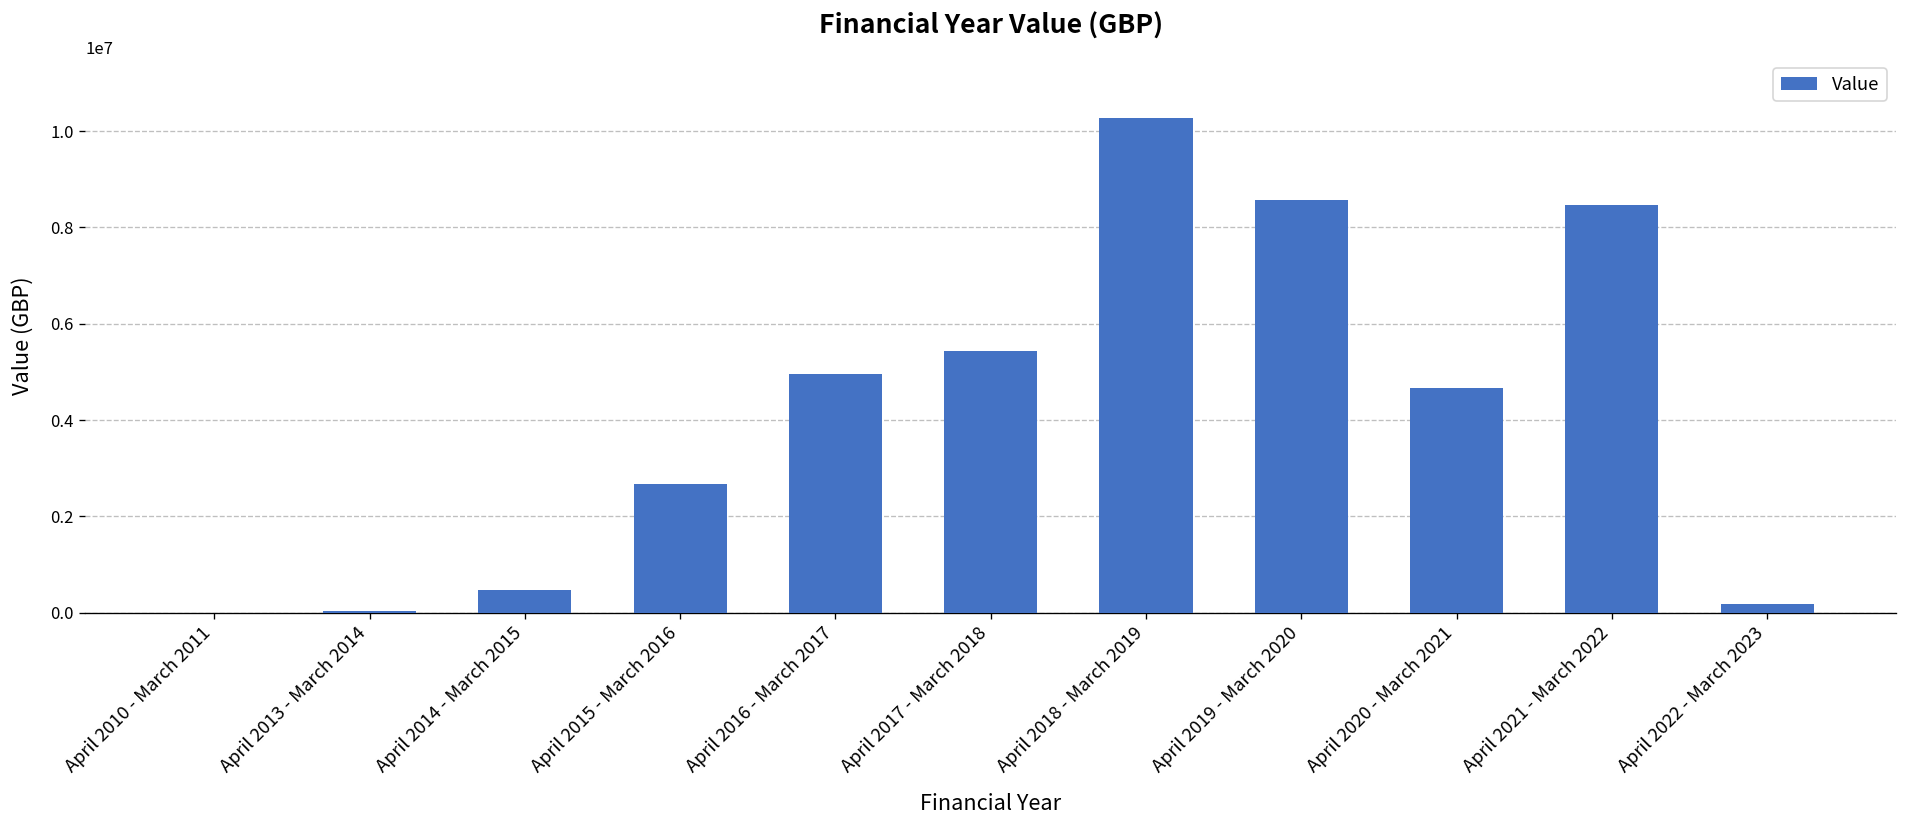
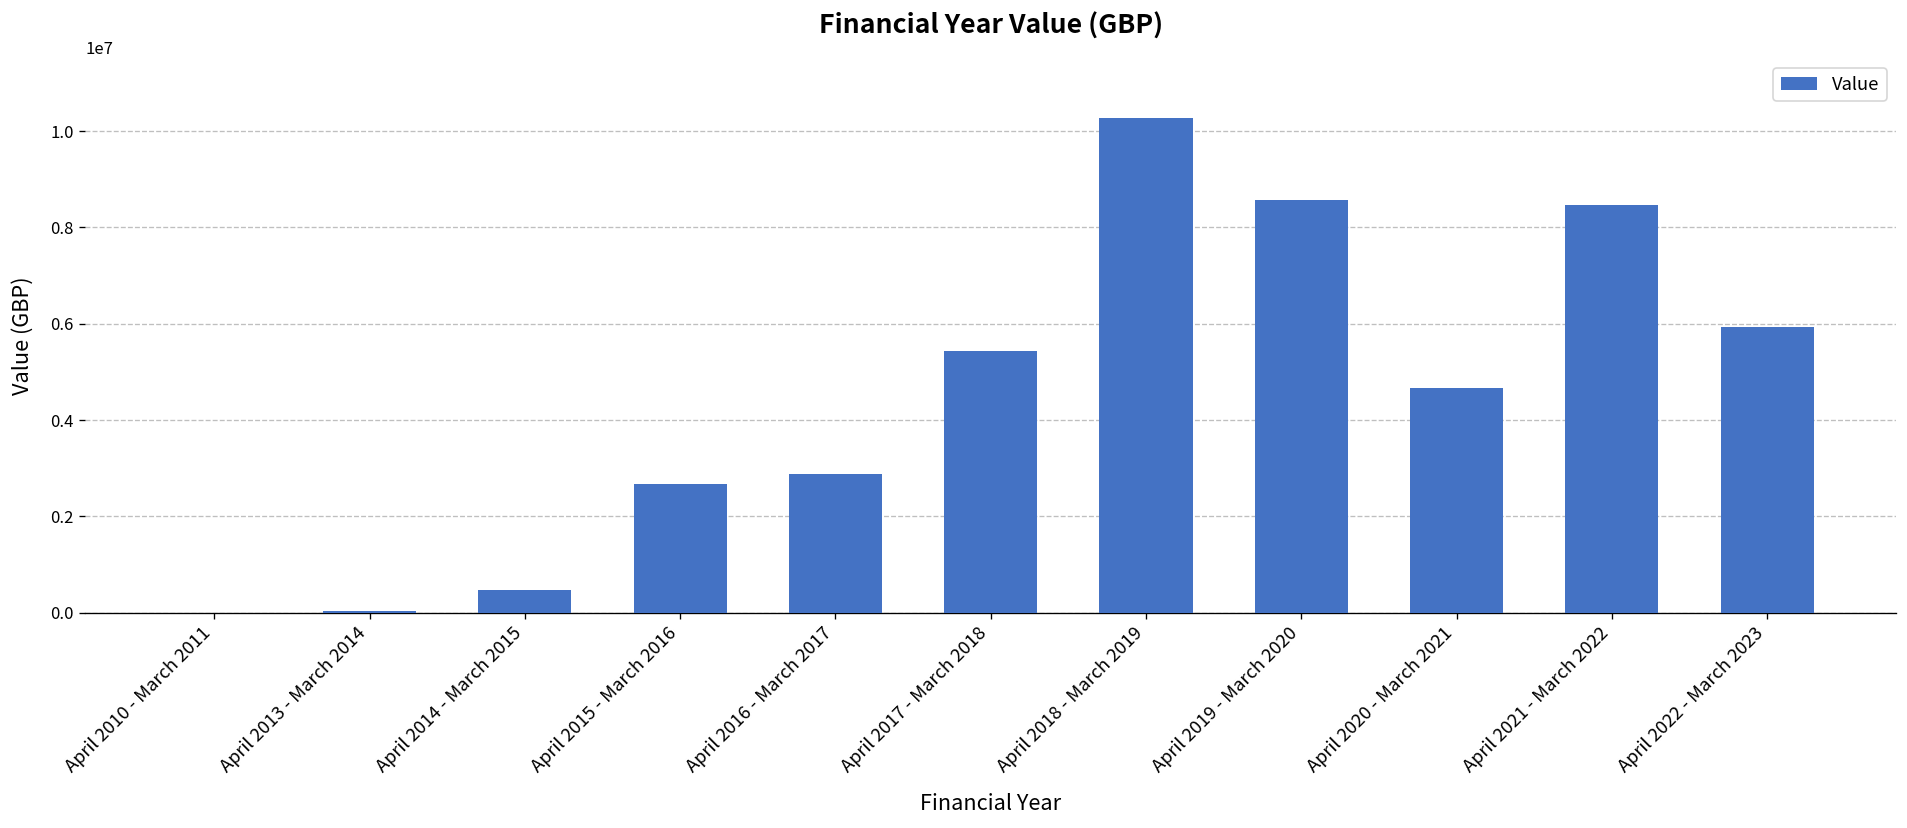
April 2016 - March 2017: 5000000 -> 2900000
April 2022 - March 2023: 200000 -> 5900000
